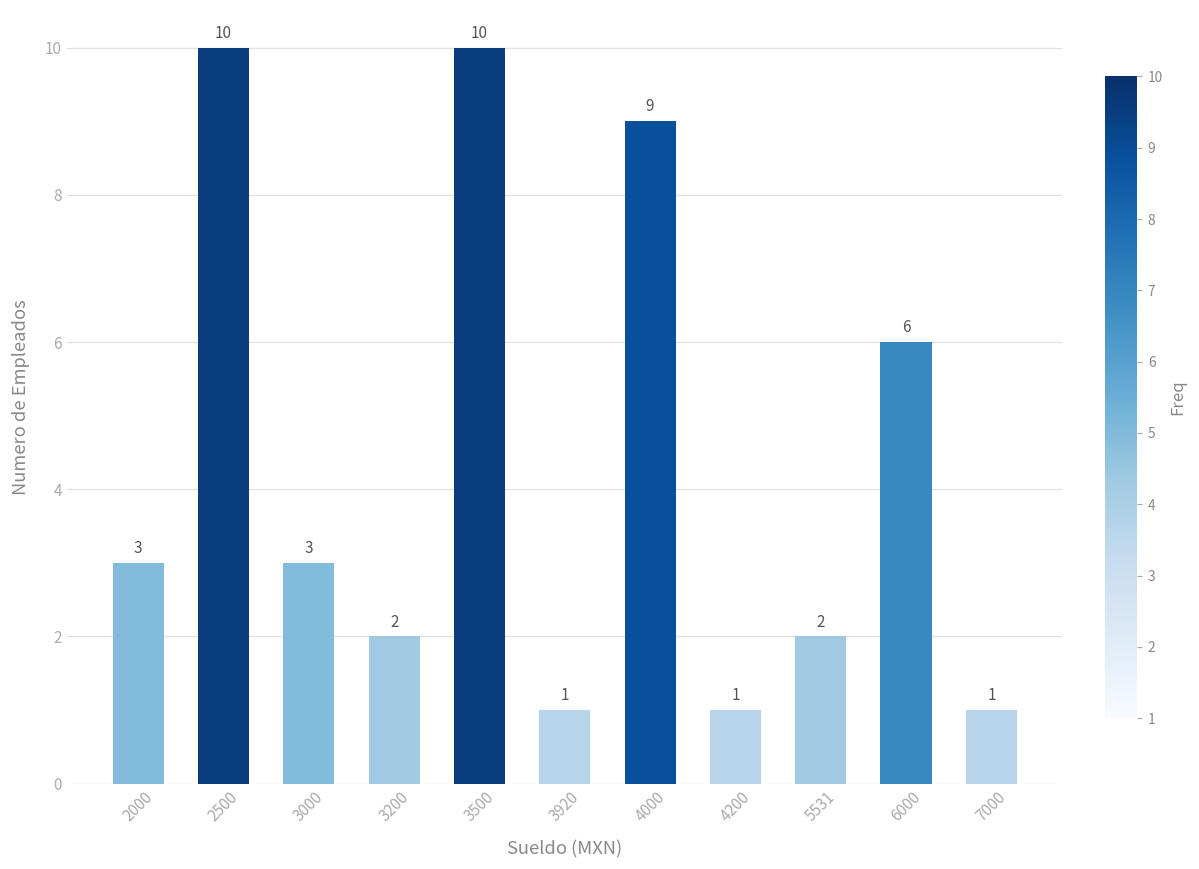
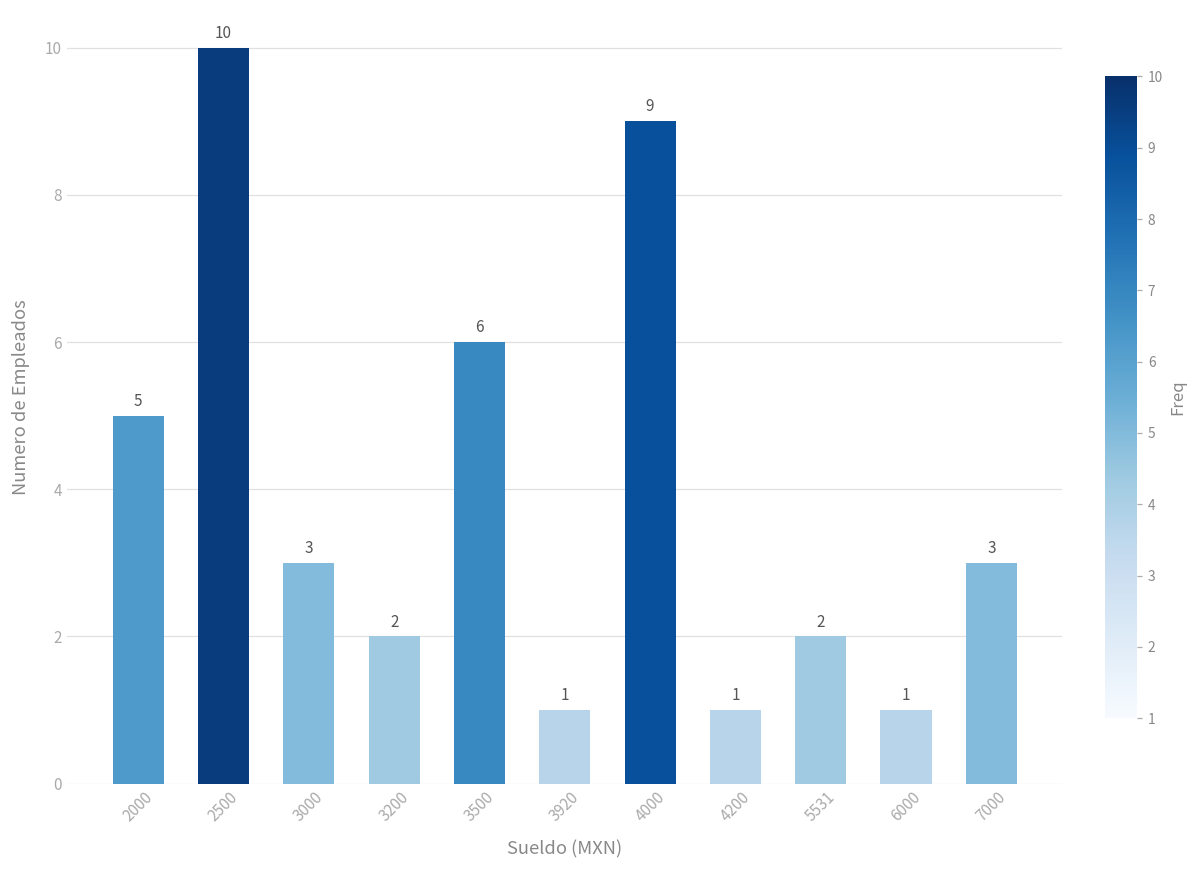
2000: 3 -> 5
3500: 10 -> 6
6000: 6 -> 1
7000: 1 -> 3
